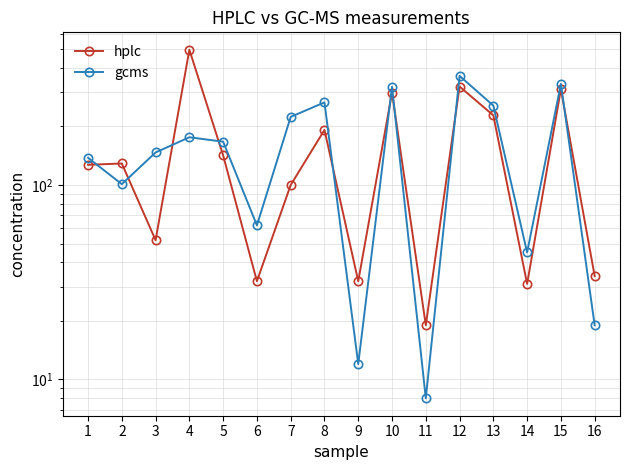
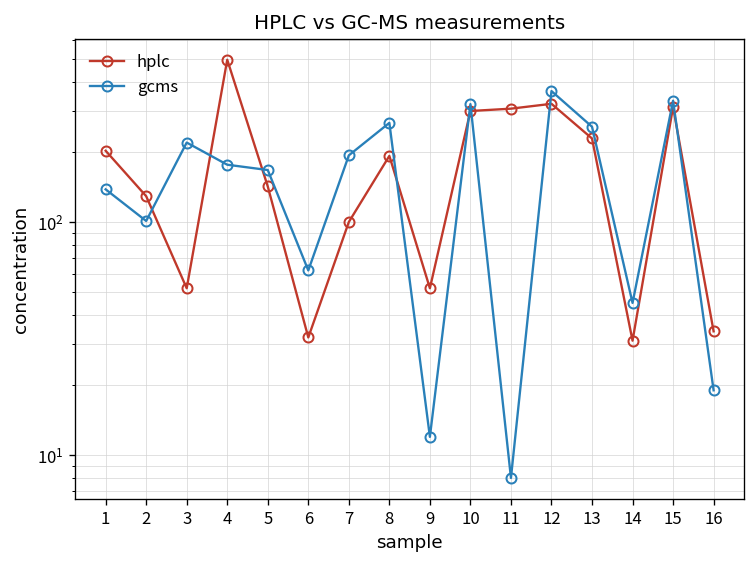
hplc, 1: 130 -> 200
gcms, 3: 150 -> 220
gcms, 7: 220 -> 190
hplc, 9: 32 -> 52
hplc, 11: 19 -> 310
